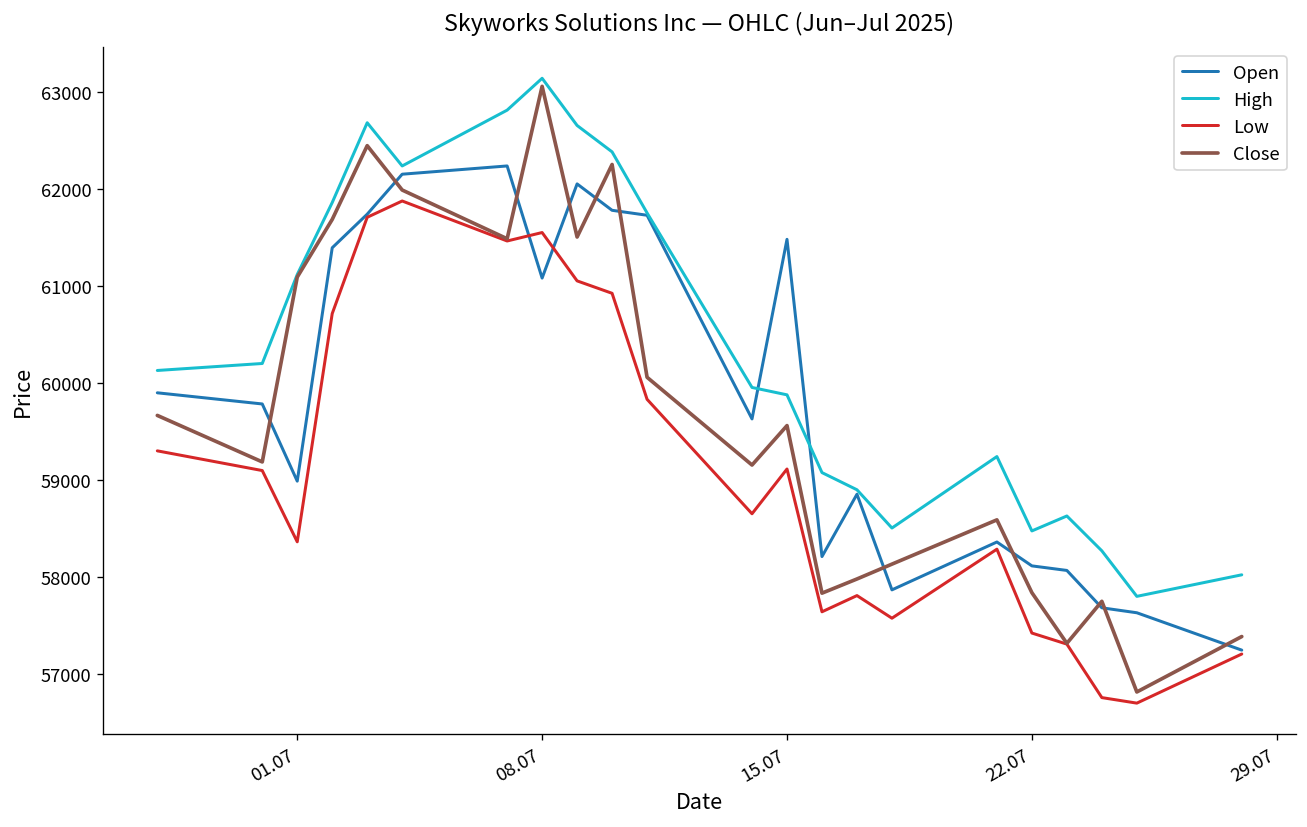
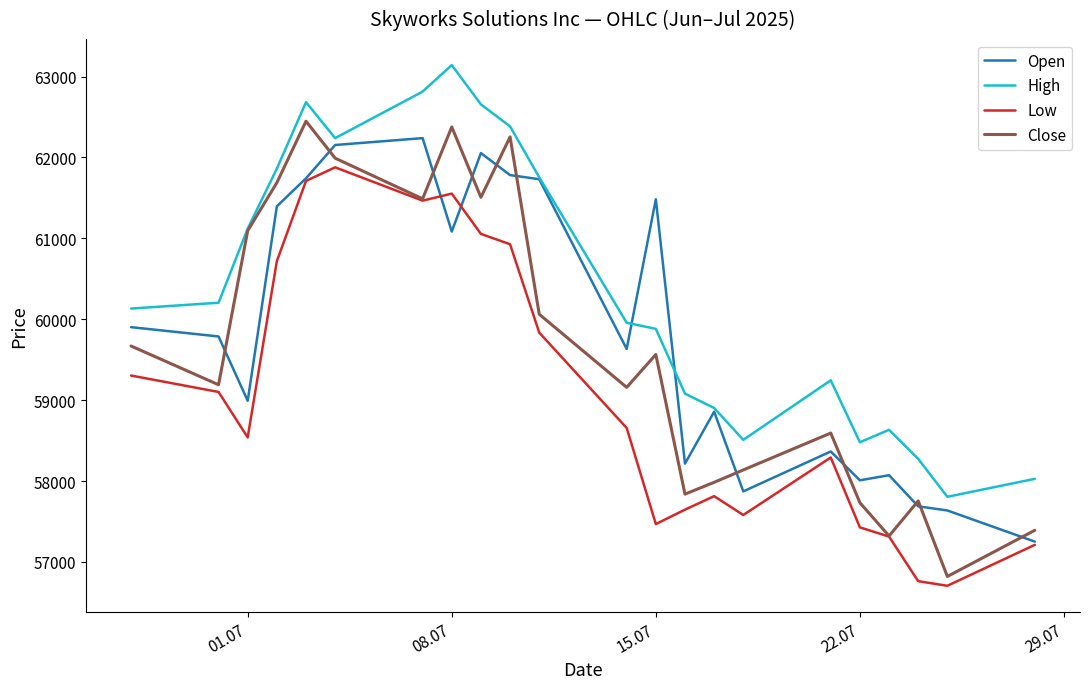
Low, 01.07: 58400 -> 58500
Close, 08.07: 63100 -> 62400
Low, 15.07: 59100 -> 57500
Open, 22.07: 58100 -> 58000
Close, 22.07: 57800 -> 57700
